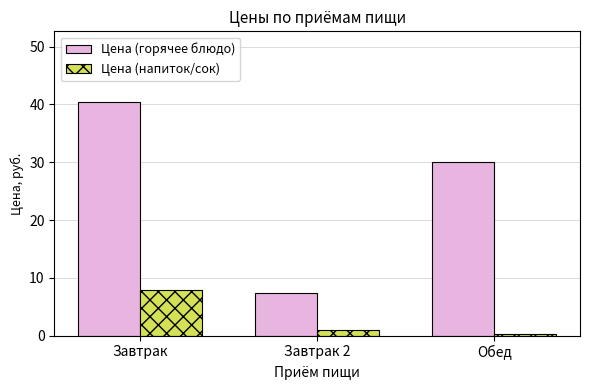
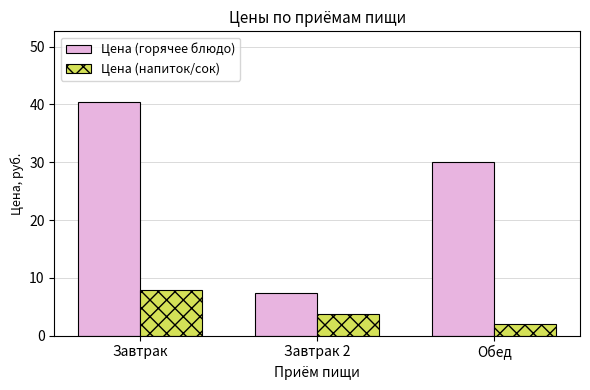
Цена (напиток/сок), Завтрак 2: 1 -> 4
Цена (напиток/сок), Обед: 0 -> 2
